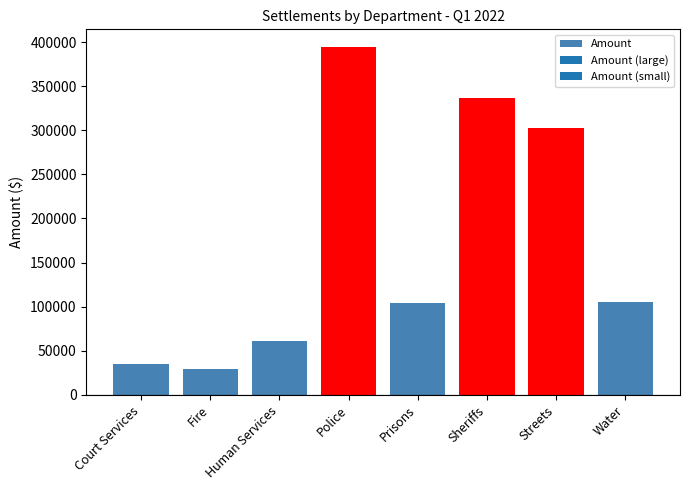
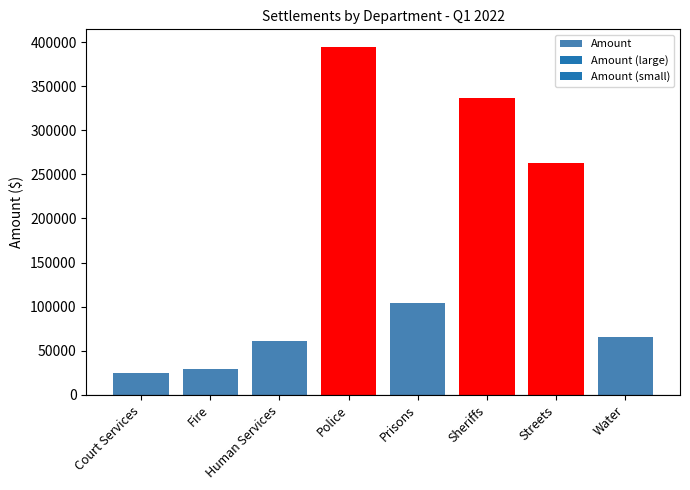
Court Services: 40000 -> 20000
Streets: 300000 -> 260000
Water: 110000 -> 70000
